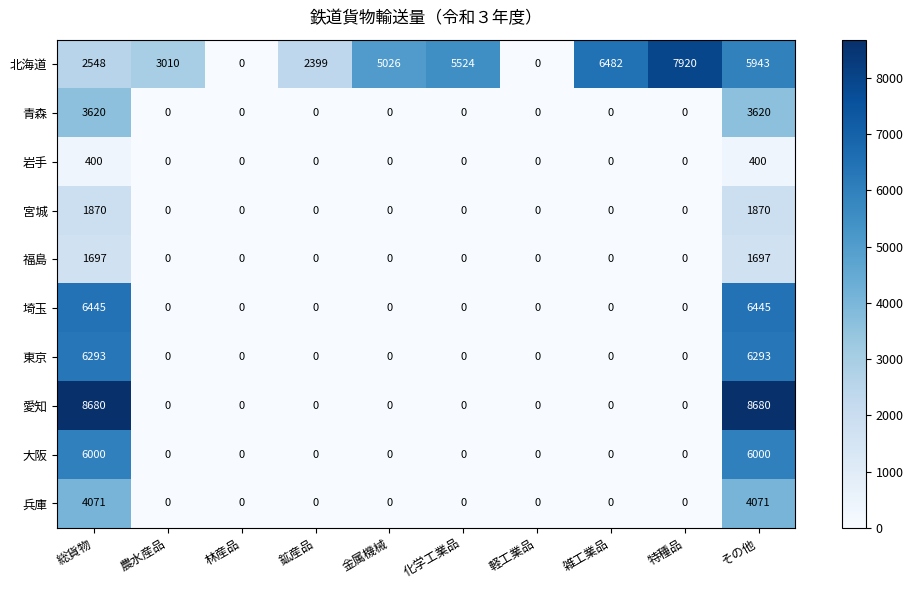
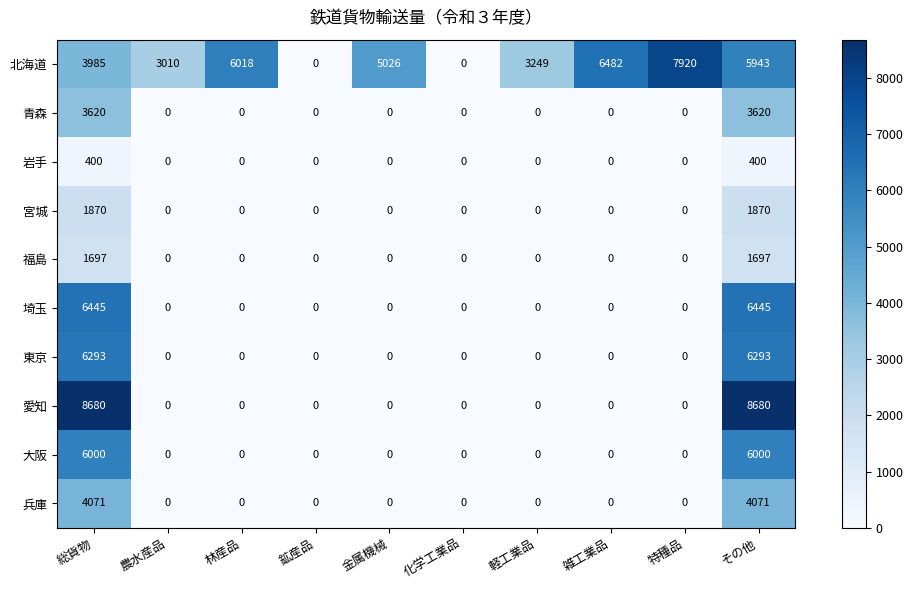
北海道, 総貨物: 2548 -> 3985
北海道, 林産品: 0 -> 6018
北海道, 鉱産品: 2399 -> 0
北海道, 化学工業品: 5524 -> 0
北海道, 軽工業品: 0 -> 3249
